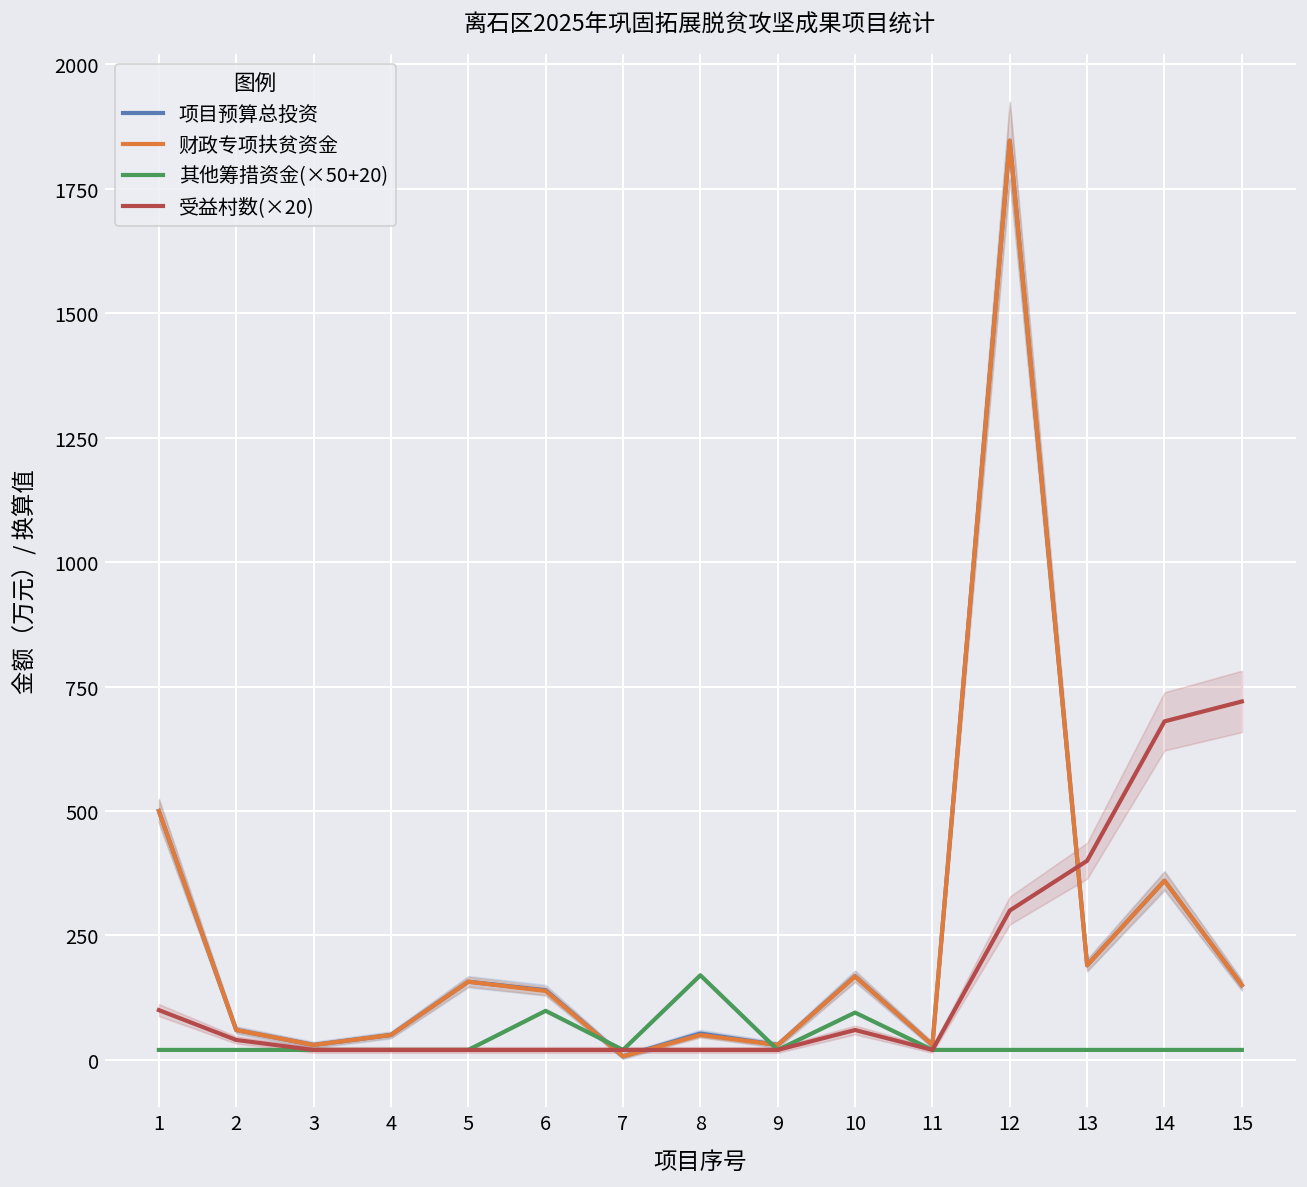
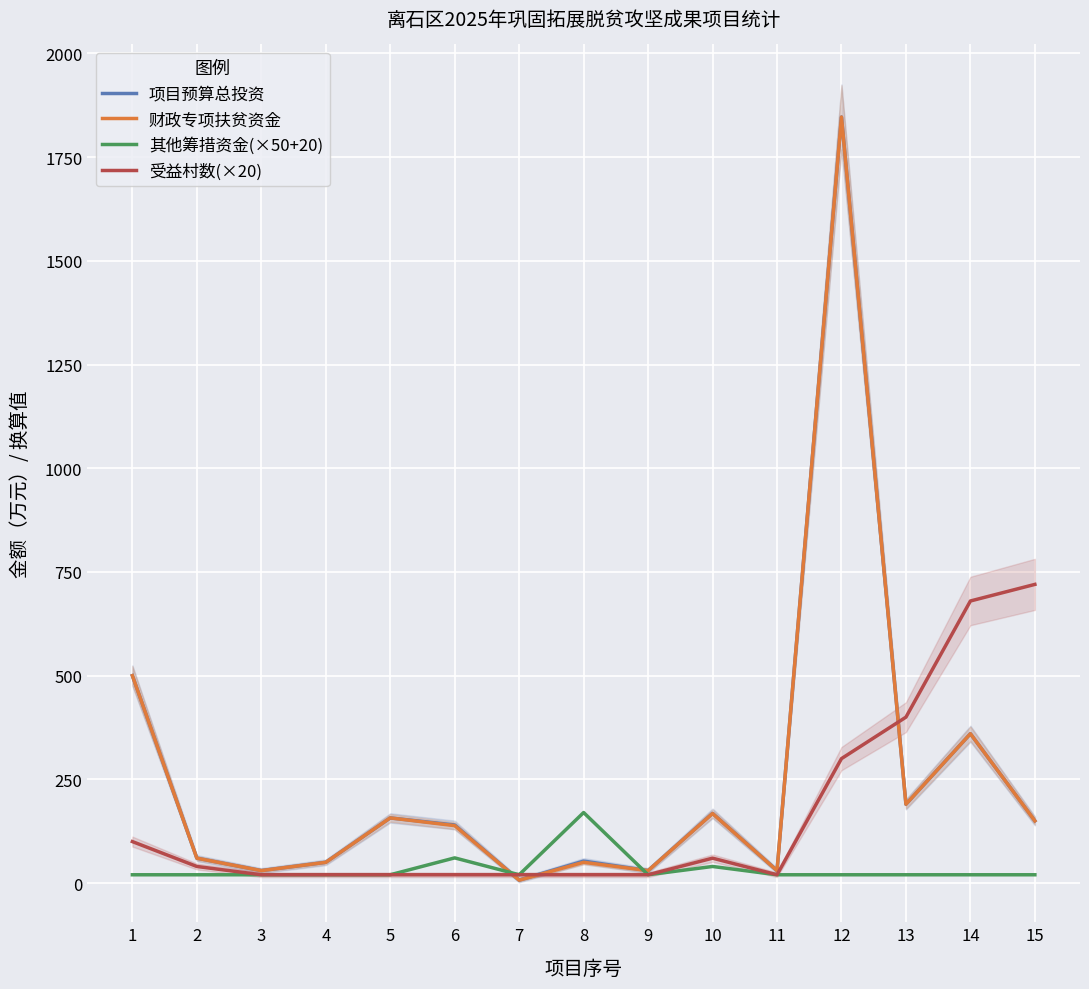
其他筹措资金(×50+20), 6: 100 -> 60
其他筹措资金(×50+20), 10: 100 -> 40
